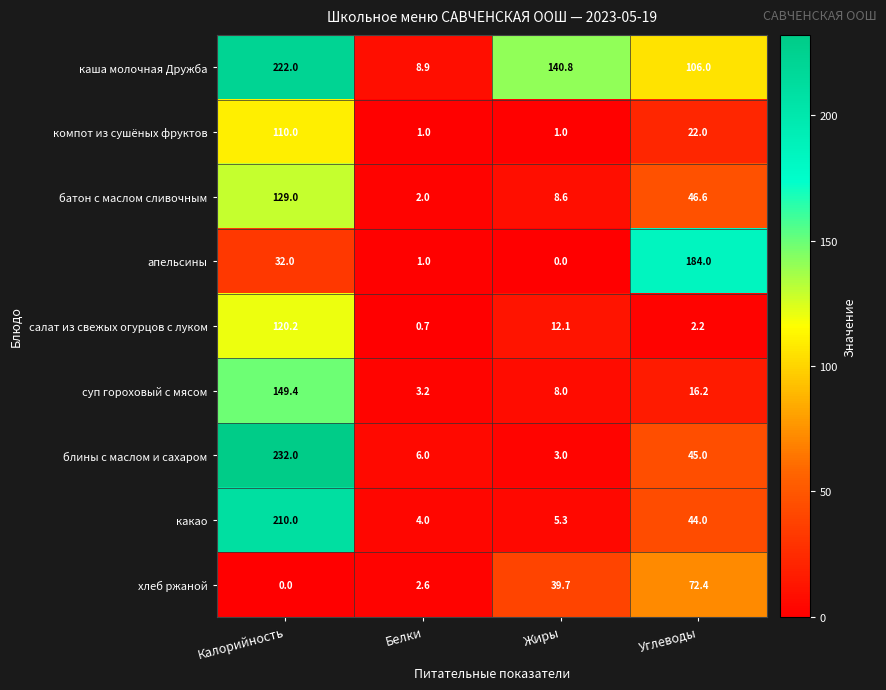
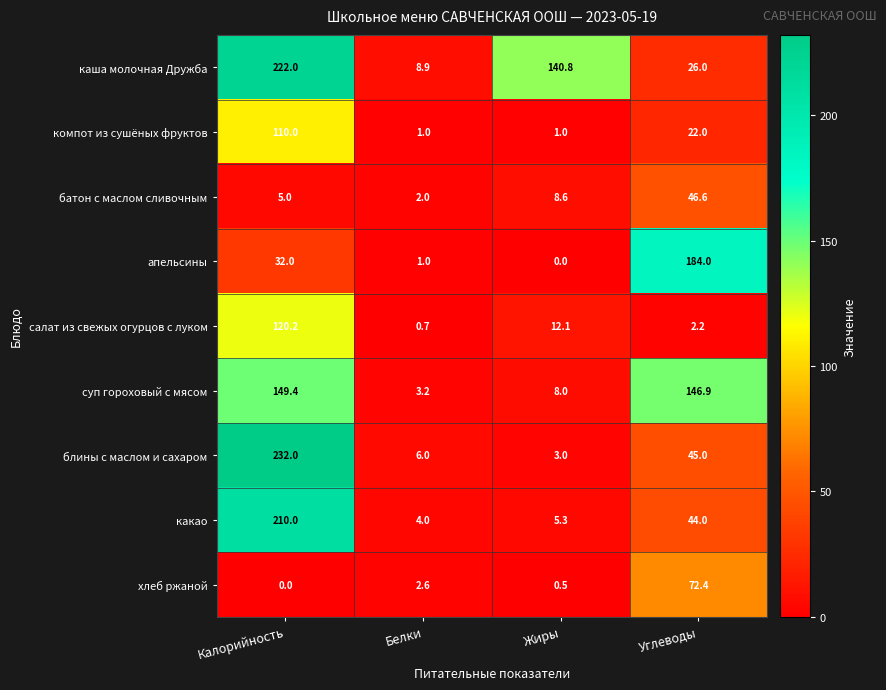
каша молочная Дружба, Углеводы: 106.0 -> 26.0
батон с маслом сливочным, Калорийность: 129.0 -> 5.0
суп гороховый с мясом, Углеводы: 16.2 -> 146.9
хлеб ржаной, Жиры: 39.7 -> 0.5
